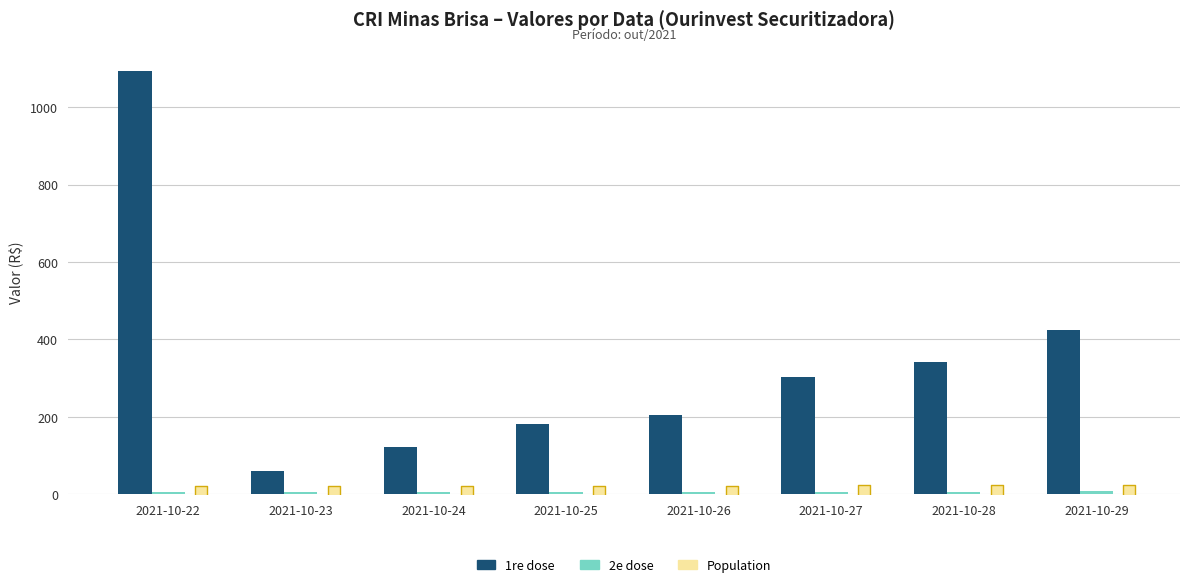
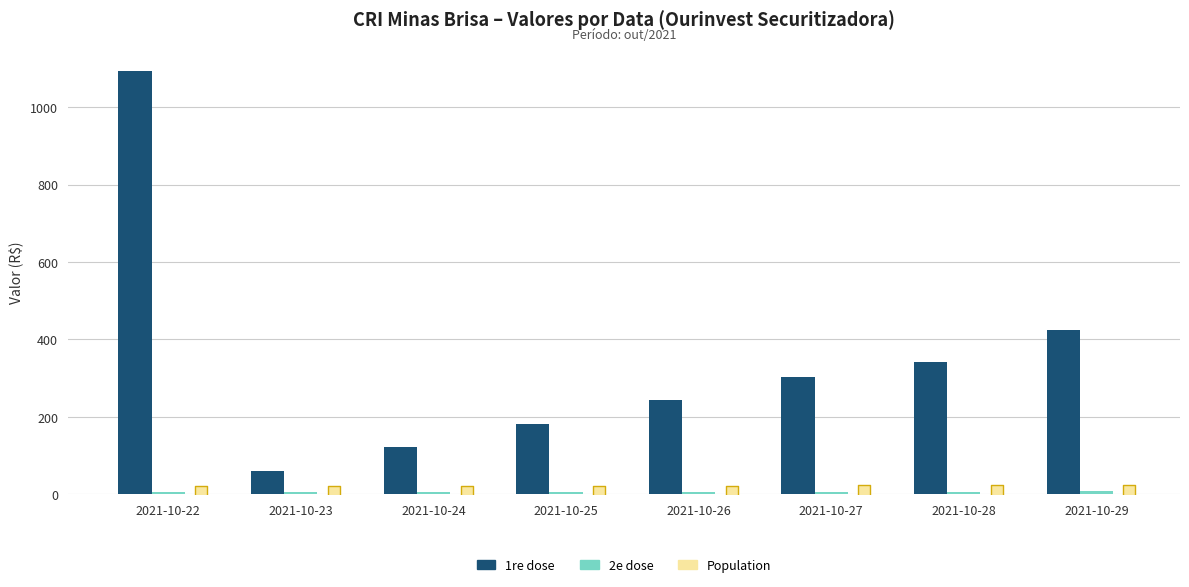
1re dose, 2021-10-26: 200 -> 240
